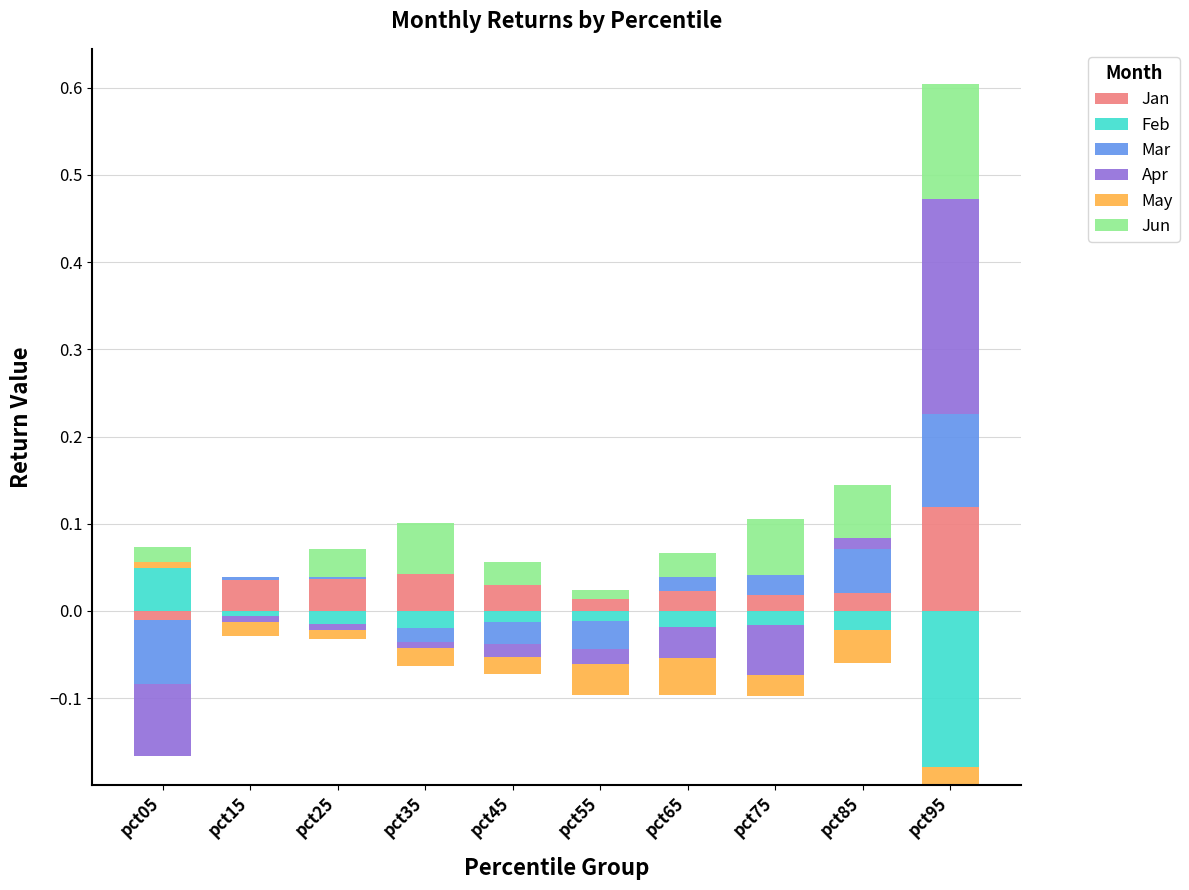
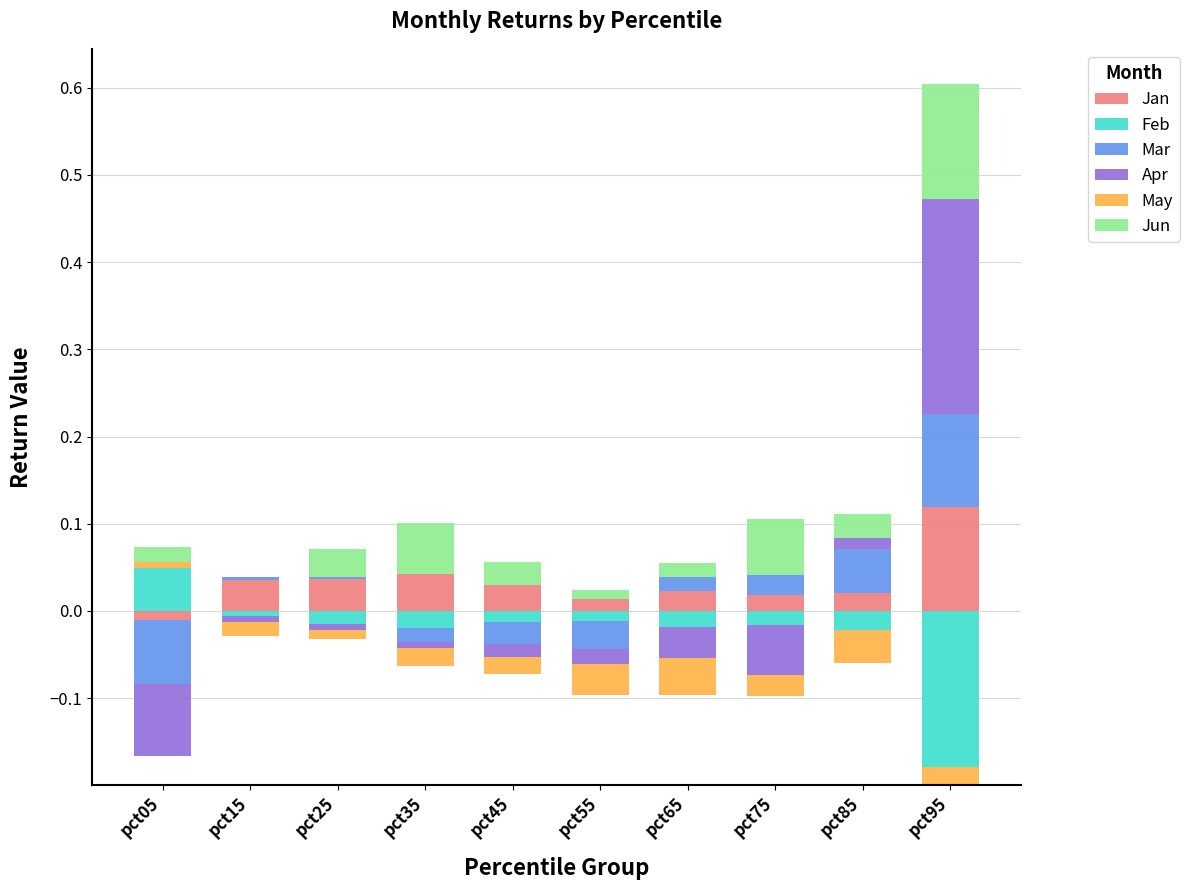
Jun, pct65: 0.03 -> 0.02
Jun, pct85: 0.06 -> 0.03
